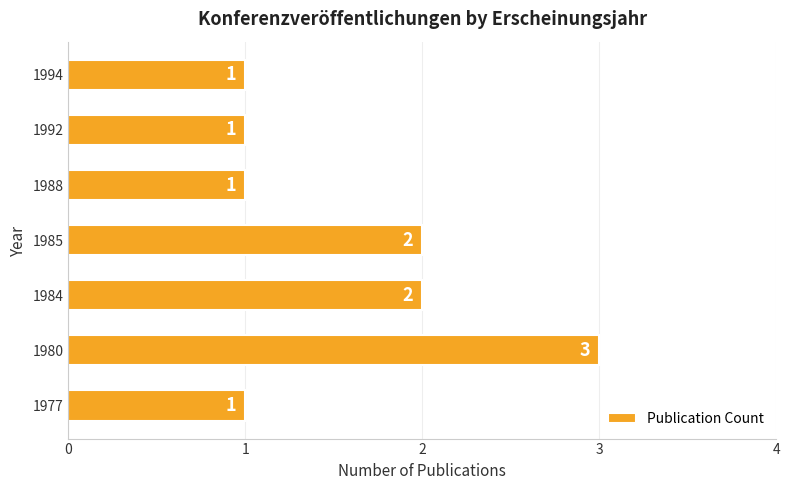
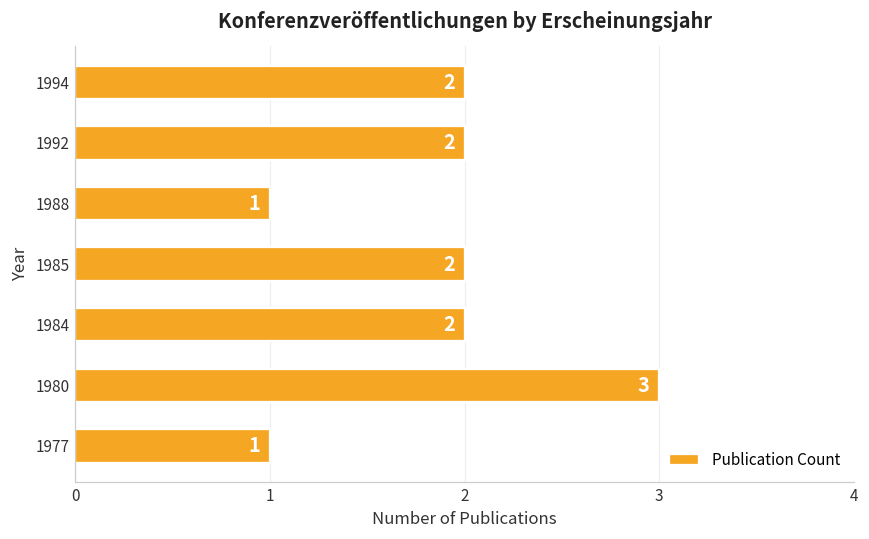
1994: 1 -> 2
1992: 1 -> 2
